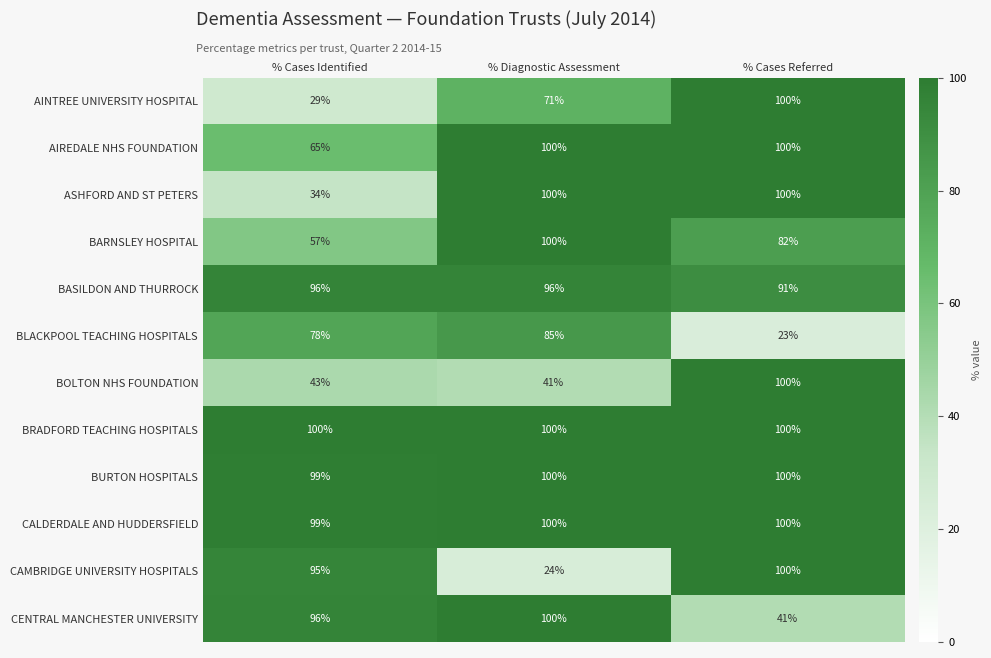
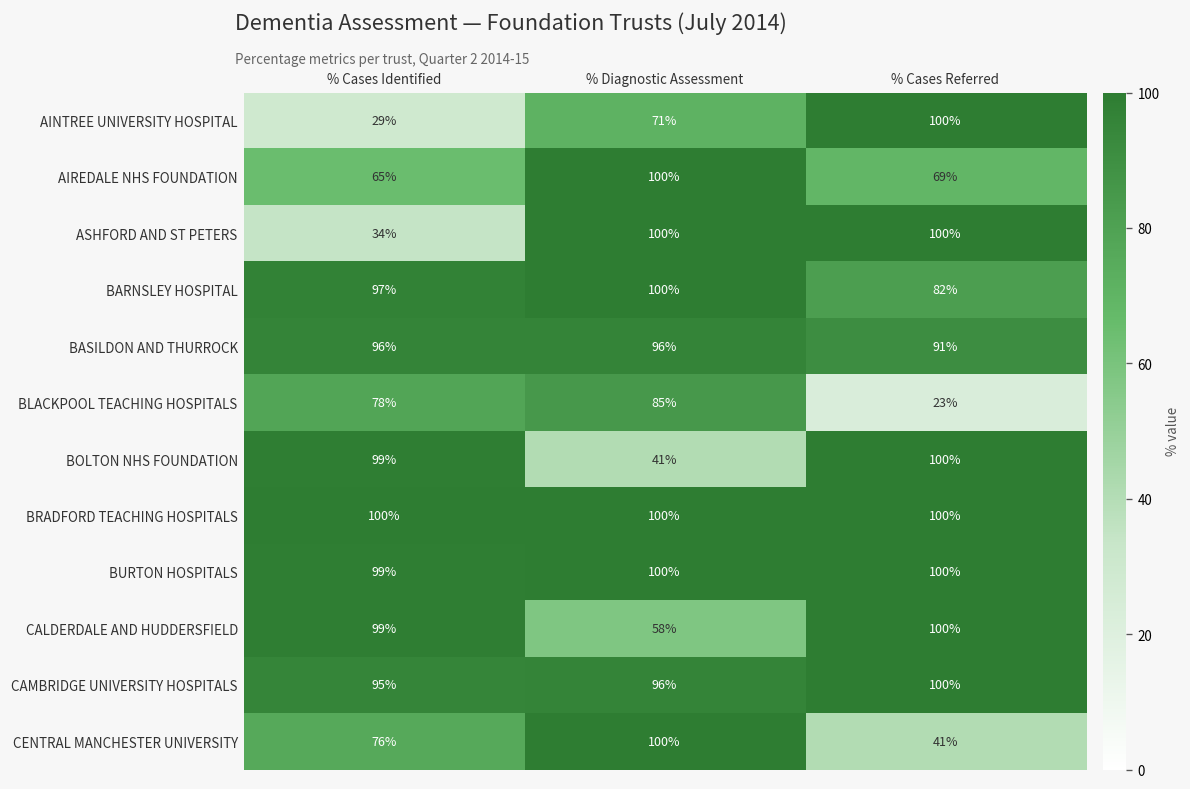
AIREDALE NHS FOUNDATION, % Cases Referred: 100% -> 69%
BARNSLEY HOSPITAL, % Cases Identified: 57% -> 97%
BOLTON NHS FOUNDATION, % Cases Identified: 43% -> 99%
CALDERDALE AND HUDDERSFIELD, % Diagnostic Assessment: 100% -> 58%
CAMBRIDGE UNIVERSITY HOSPITALS, % Diagnostic Assessment: 24% -> 96%
CENTRAL MANCHESTER UNIVERSITY, % Cases Identified: 96% -> 76%
